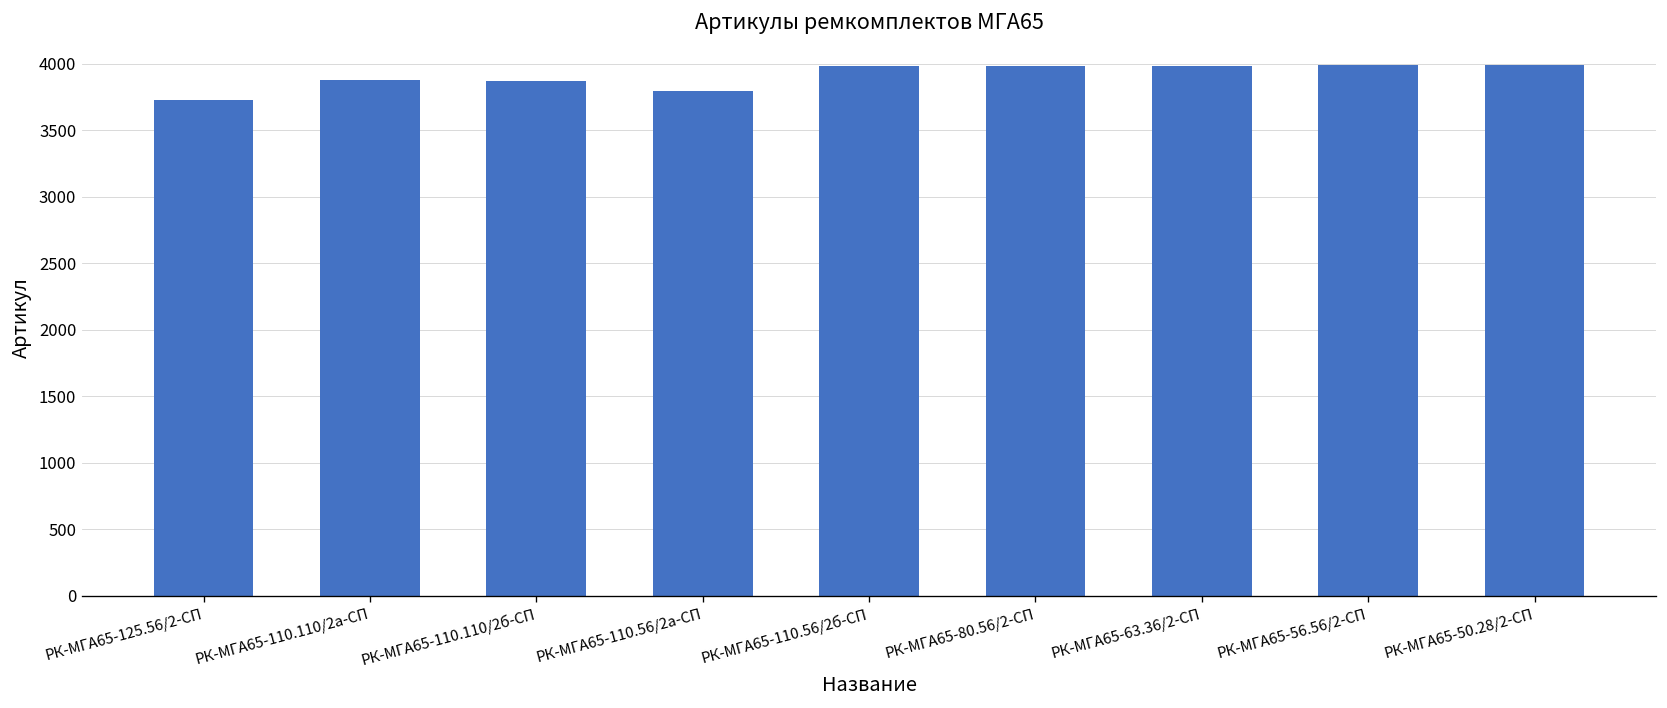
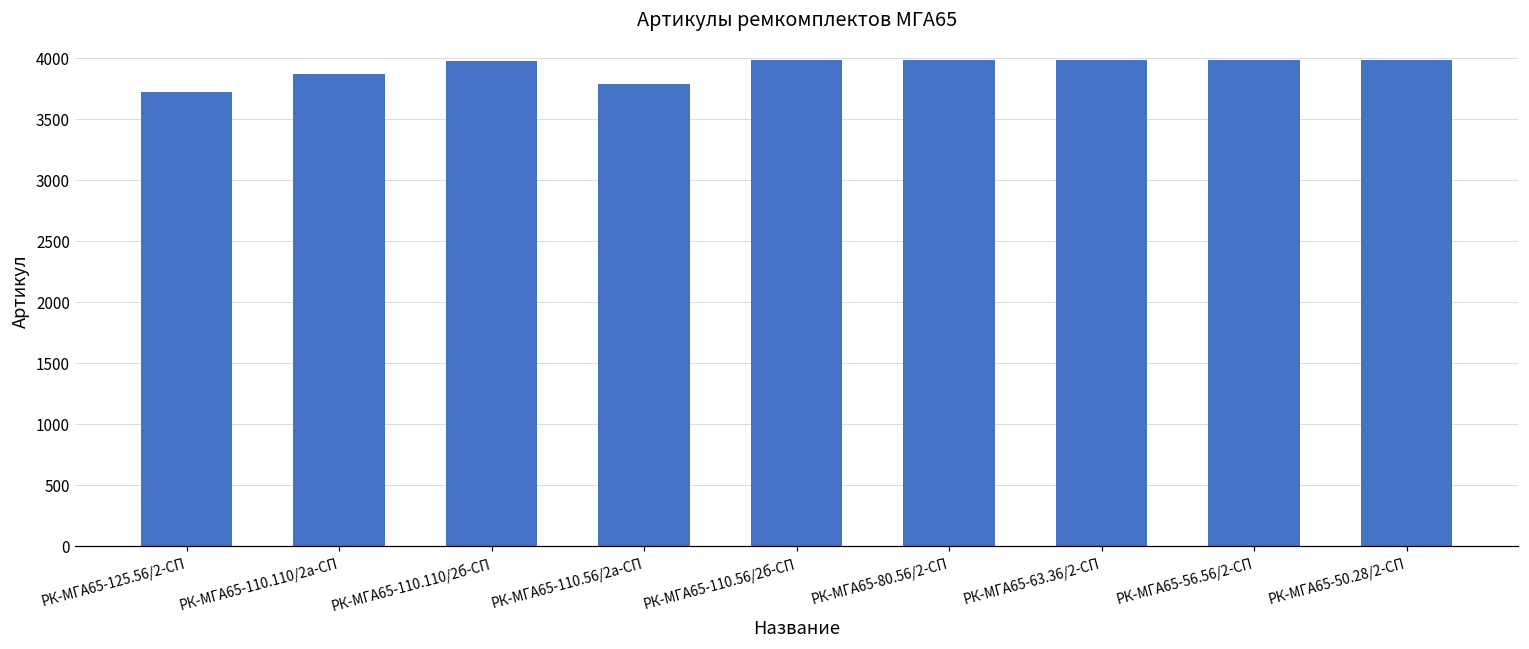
РК-МГА65-110.110/2б-СП: 3870 -> 3980
